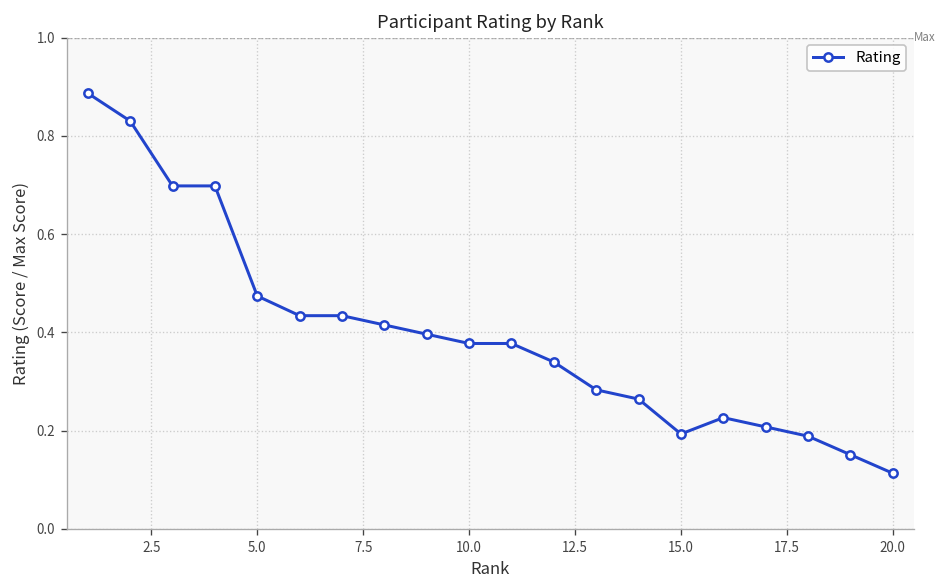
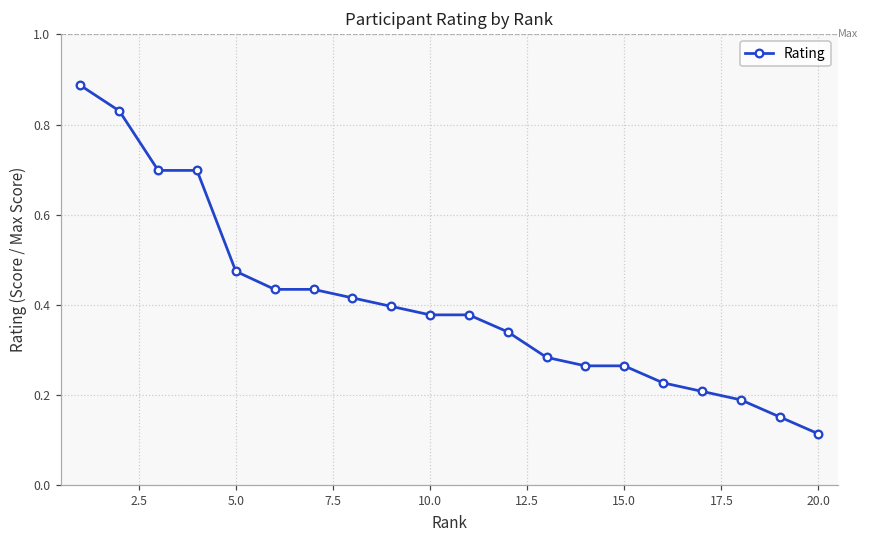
15.0: 0.19 -> 0.26
